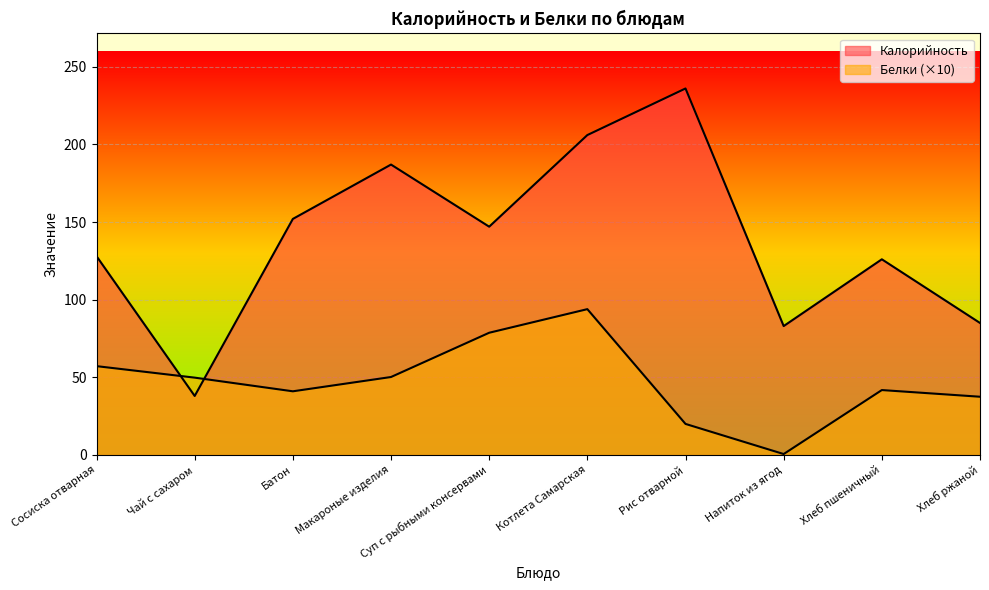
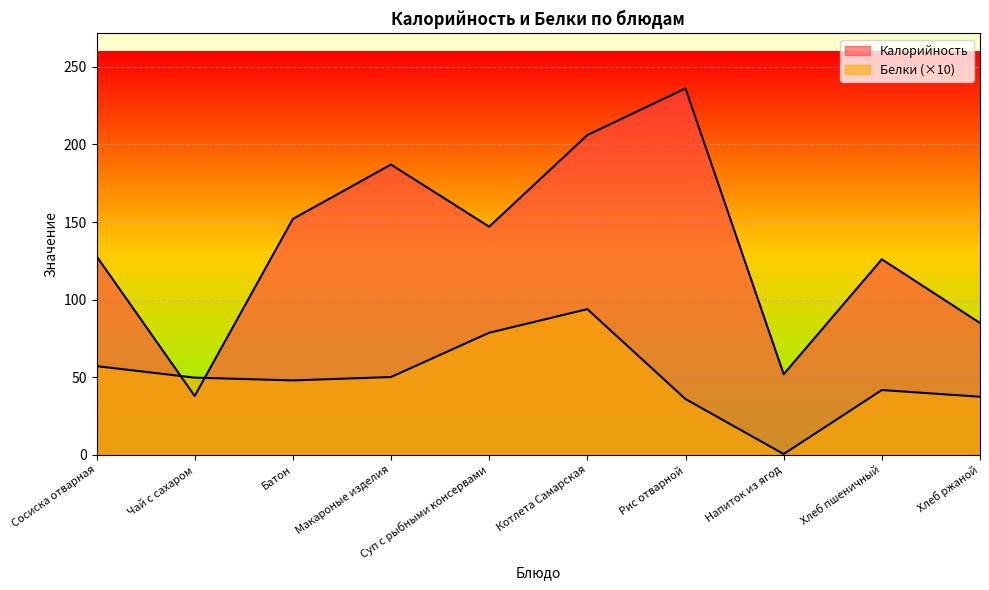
Белки (×10), Батон: 41 -> 48
Белки (×10), Рис отварной: 20 -> 36
Калорийность, Напиток из ягод: 83 -> 52
